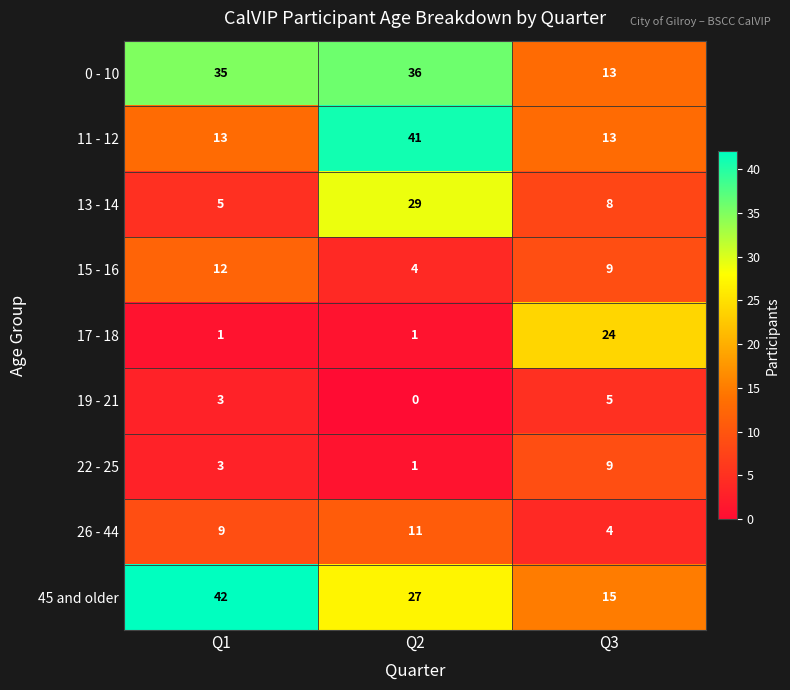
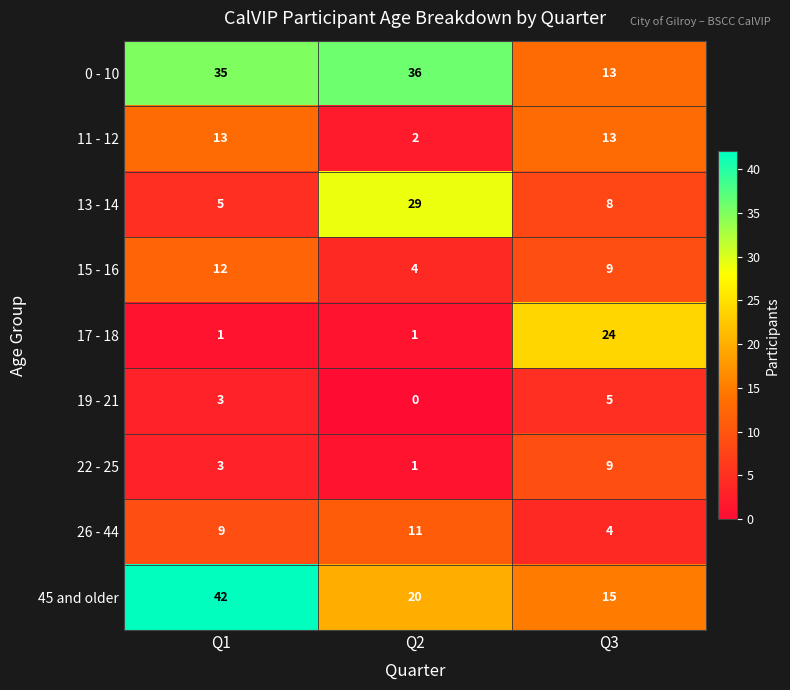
11 - 12, Q2: 41 -> 2
45 and older, Q2: 27 -> 20
